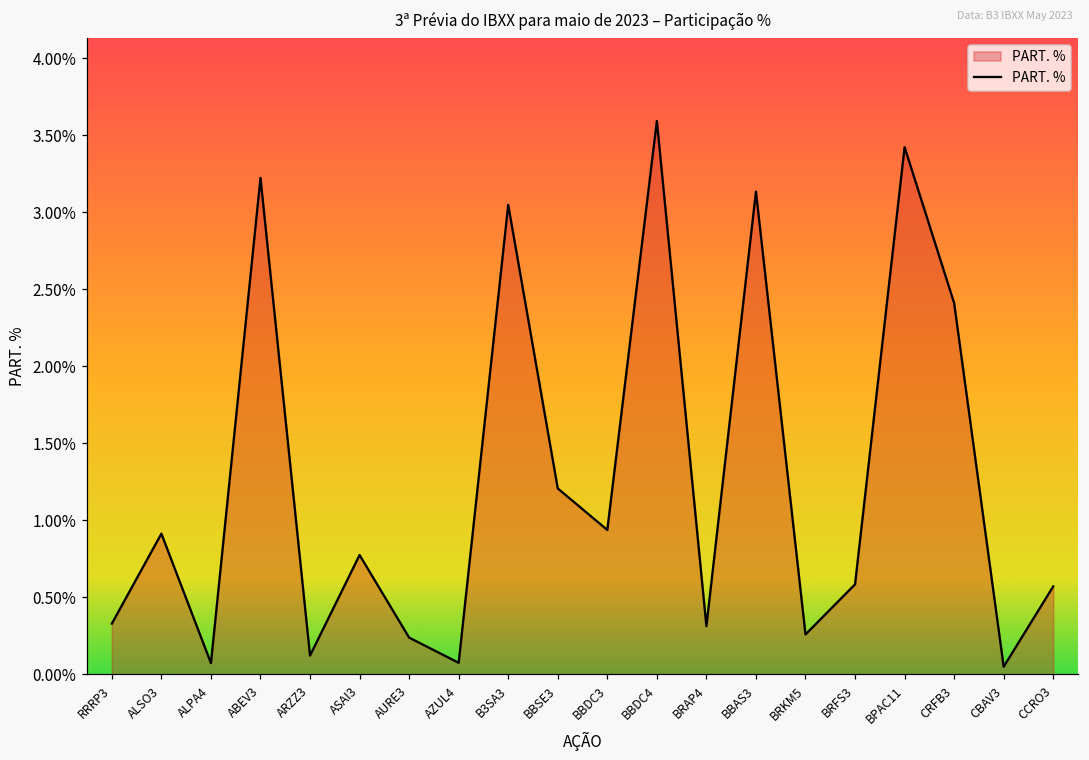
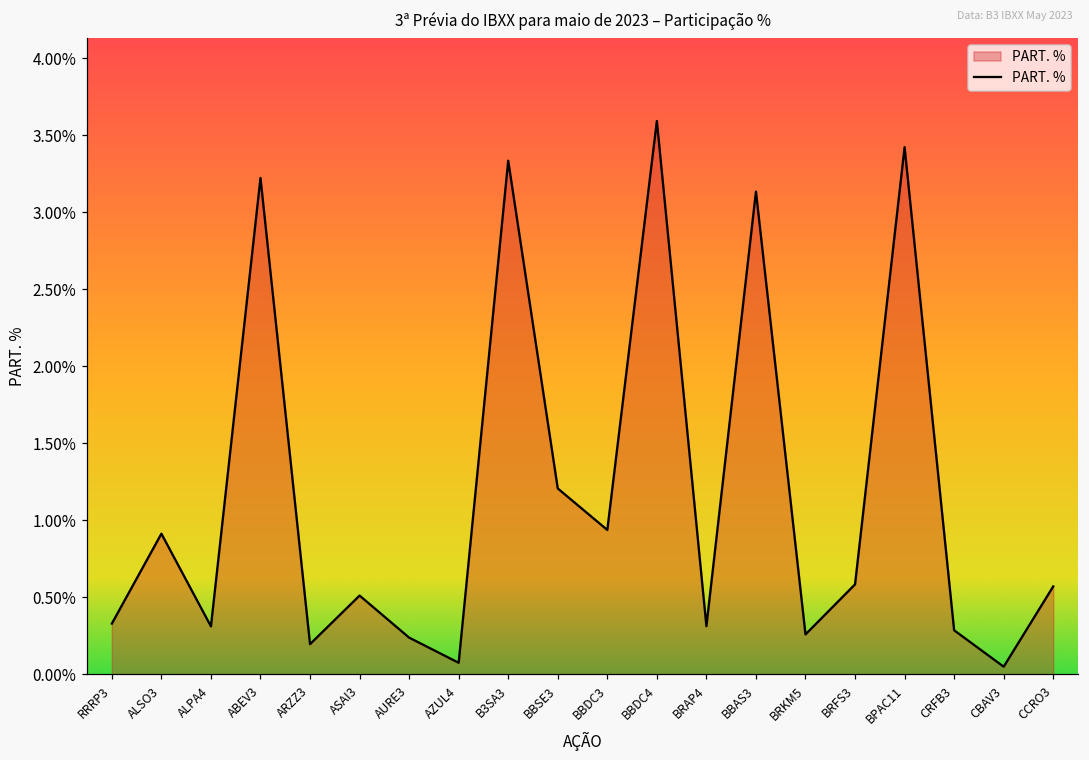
ALPA4: 0.07% -> 0.31%
ARZZ3: 0.12% -> 0.20%
ASAI3: 0.78% -> 0.51%
B3SA3: 3.05% -> 3.34%
CRFB3: 2.41% -> 0.29%
